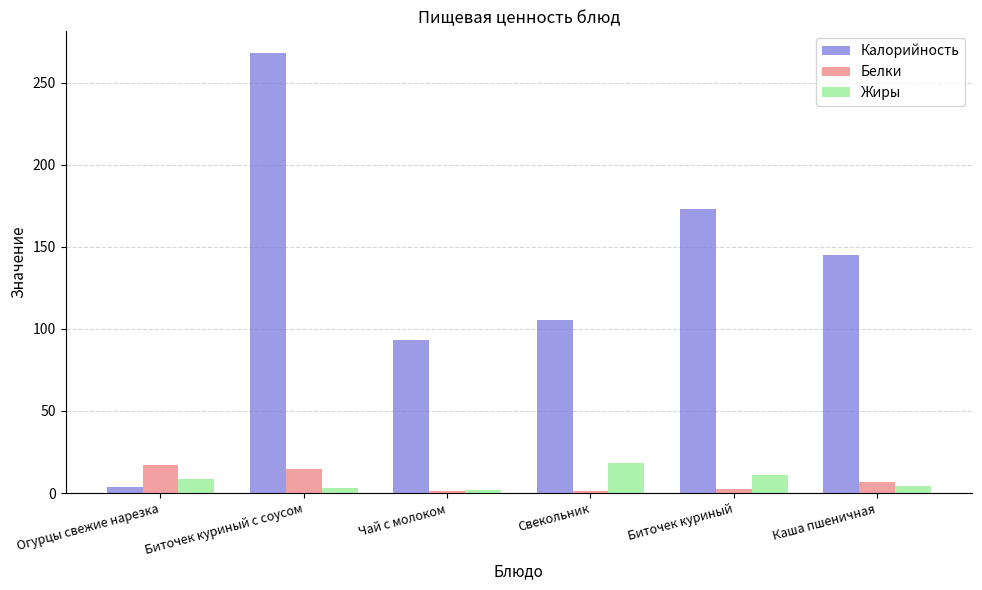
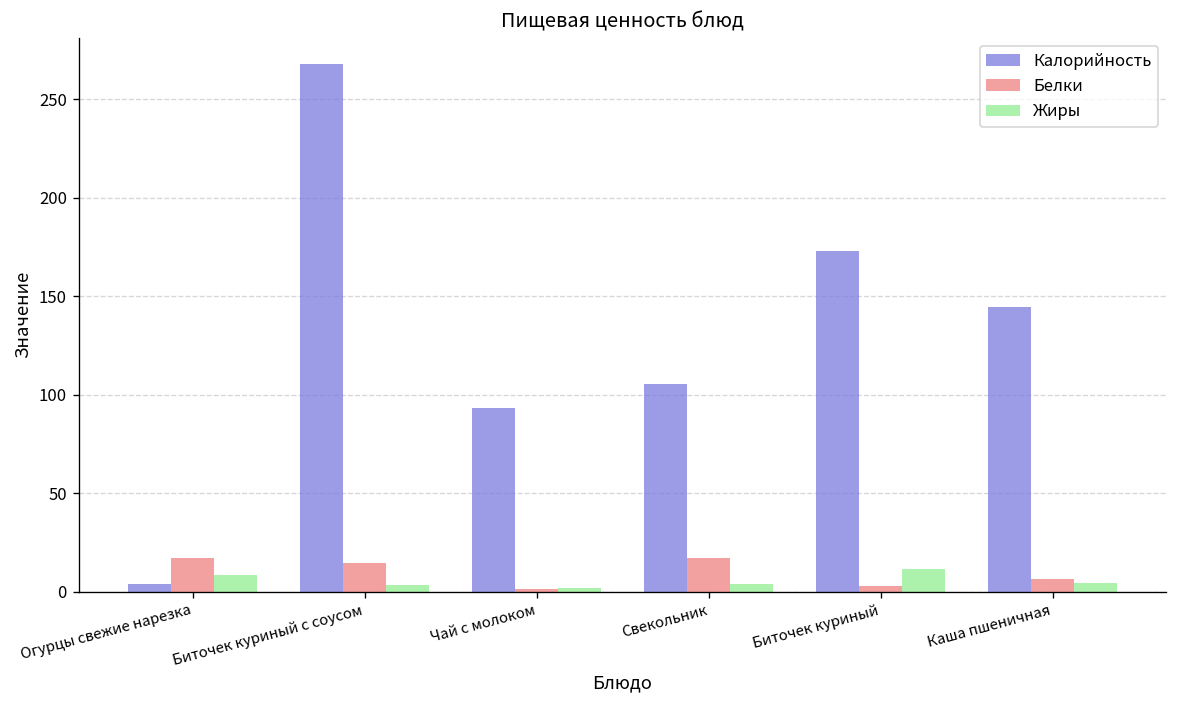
Белки, Свекольник: 1 -> 17
Жиры, Свекольник: 19 -> 4
